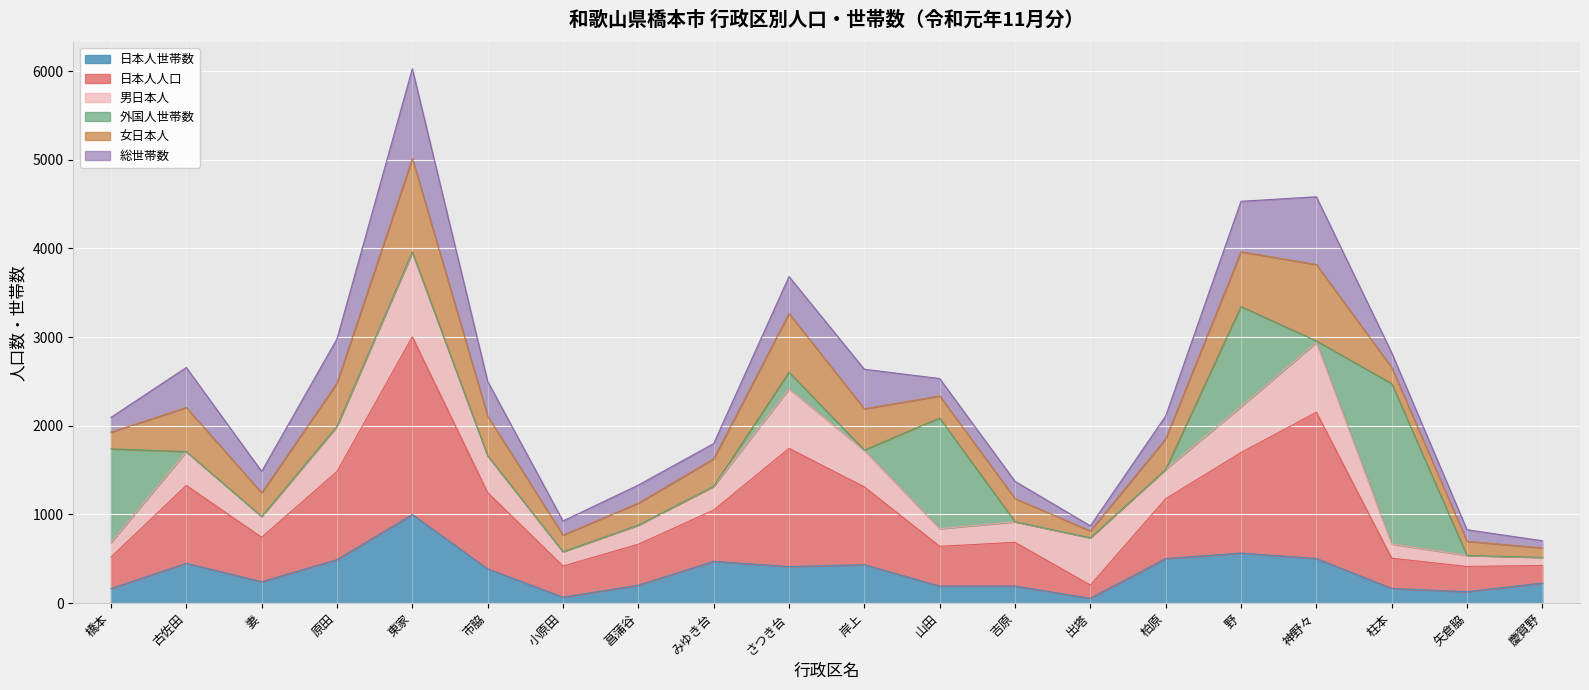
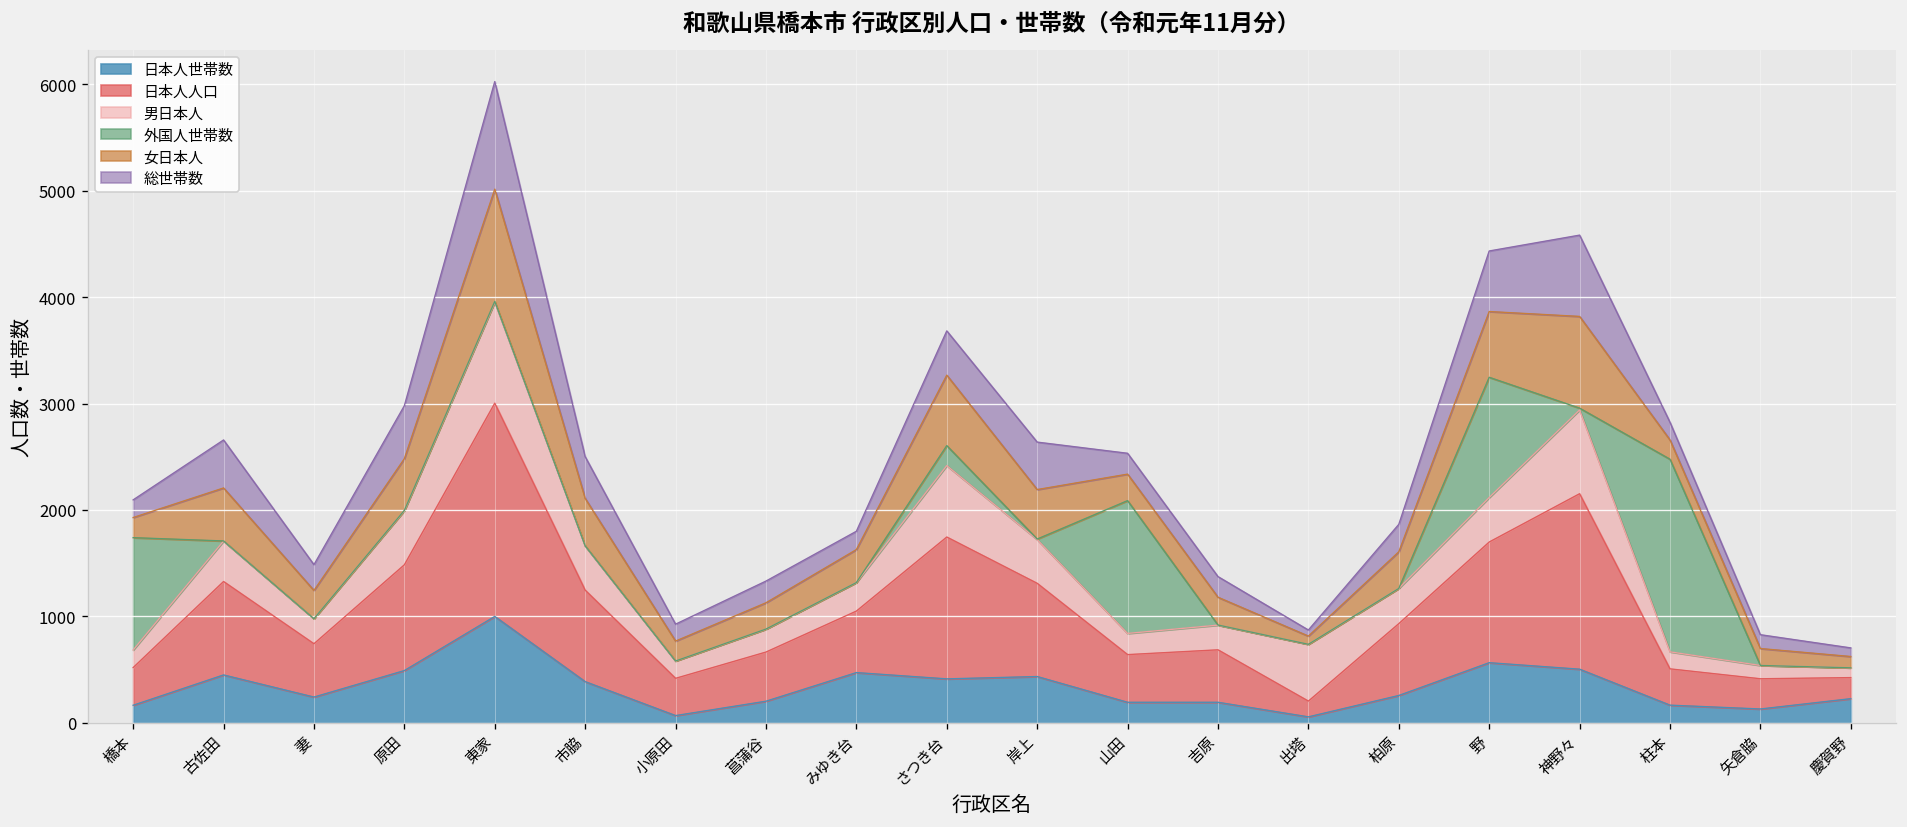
日本人世帯数, 柏原: 500 -> 300
男日本人, 野: 500 -> 400
